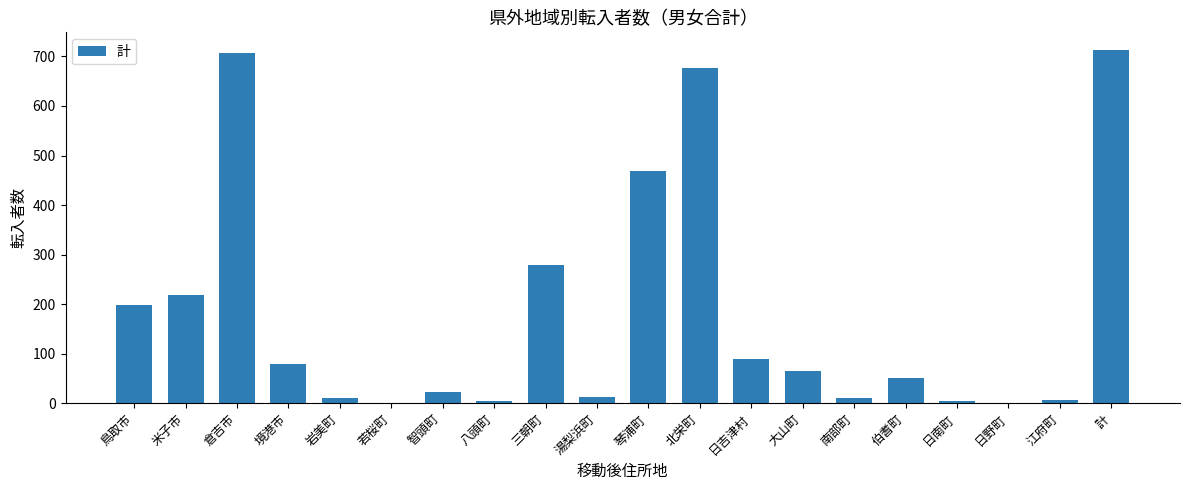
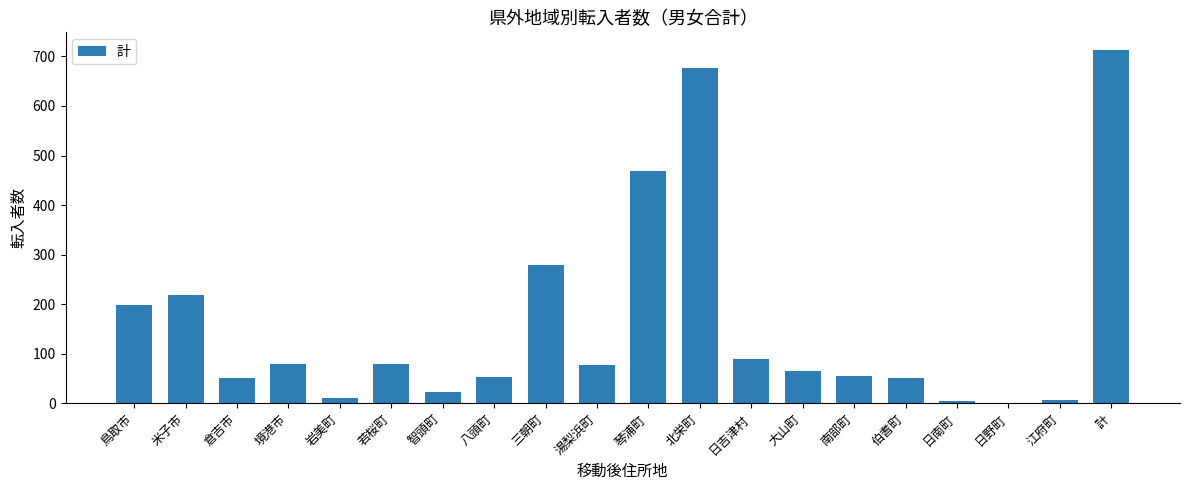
倉吉市: 710 -> 50
若桜町: 0 -> 80
八頭町: 0 -> 50
湯梨浜町: 10 -> 80
南部町: 10 -> 50
